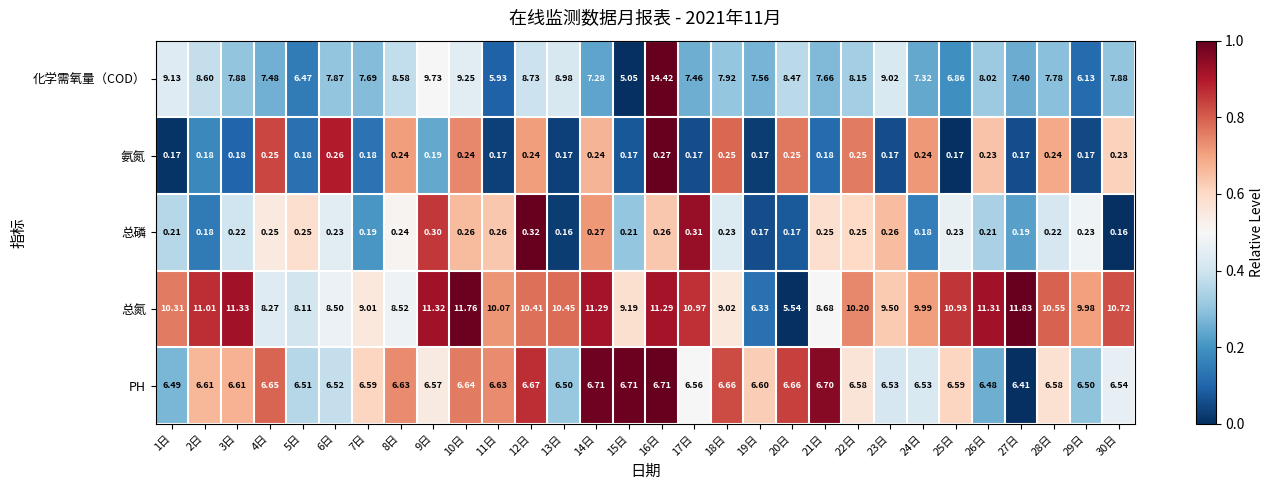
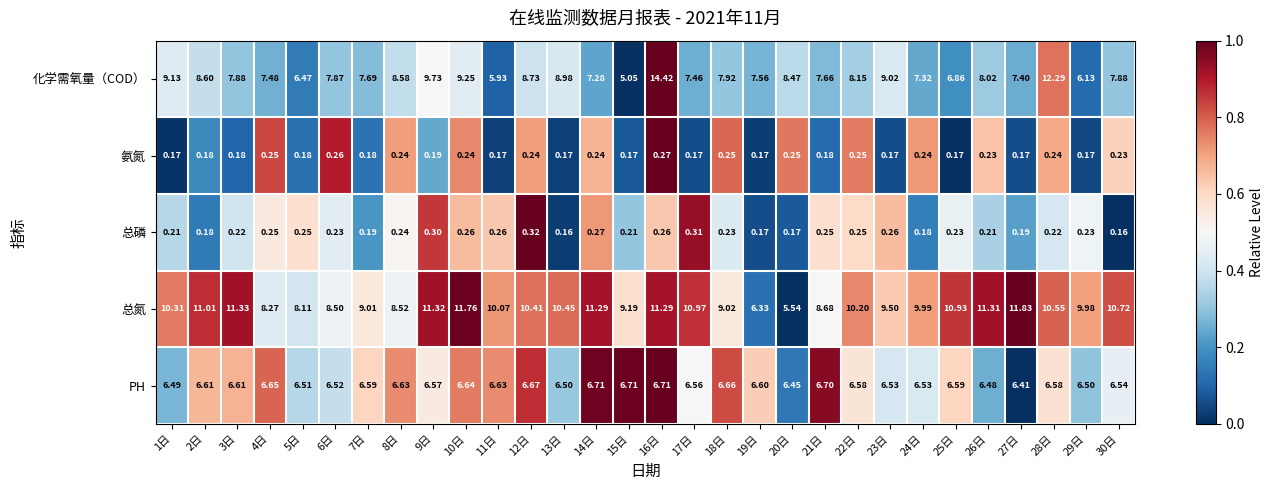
化学需氧量（COD）, 28日: 7.78 -> 12.29
PH, 20日: 6.66 -> 6.45
